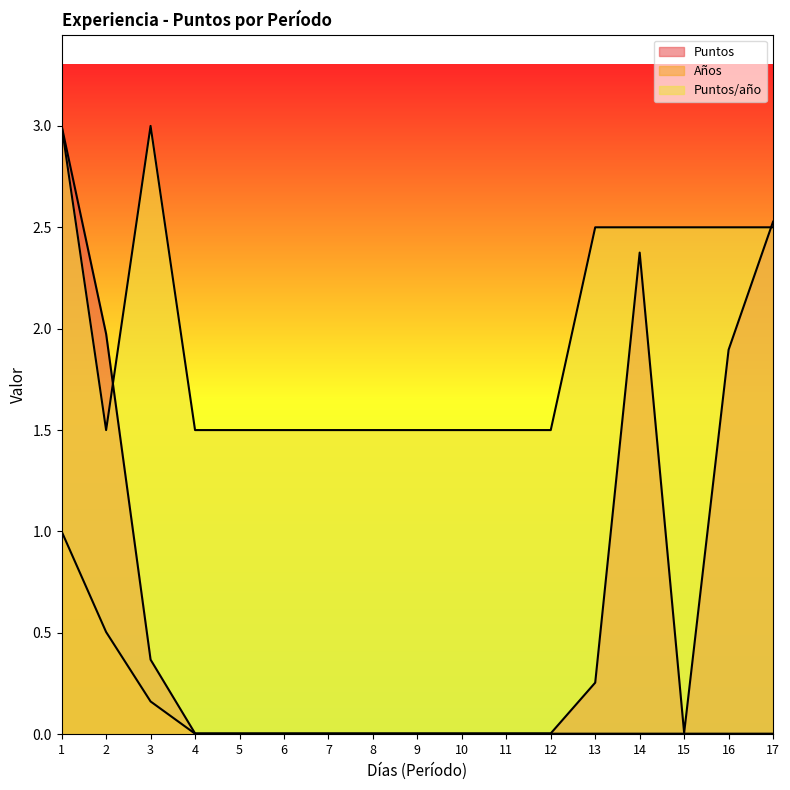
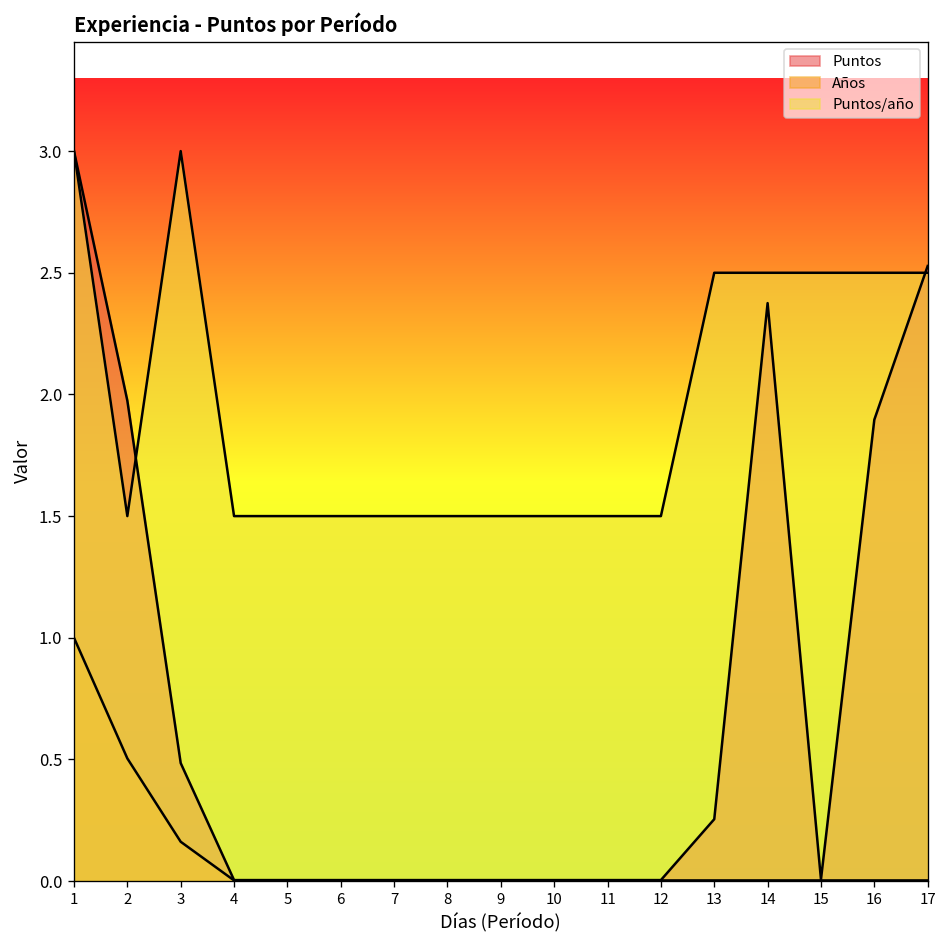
Puntos, 3: 0.37 -> 0.48
